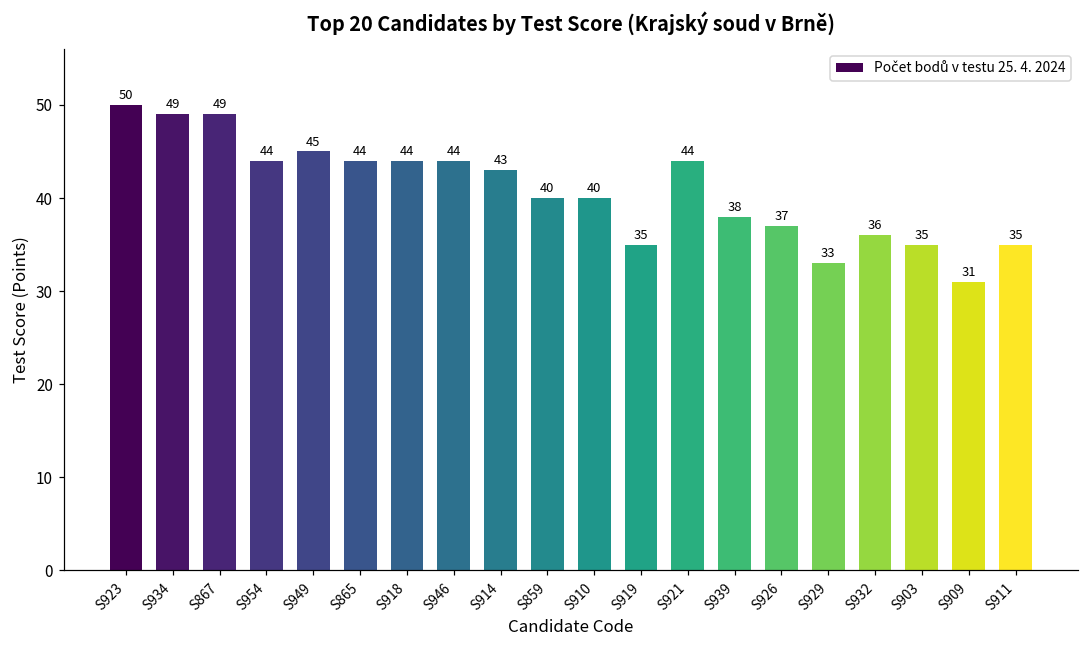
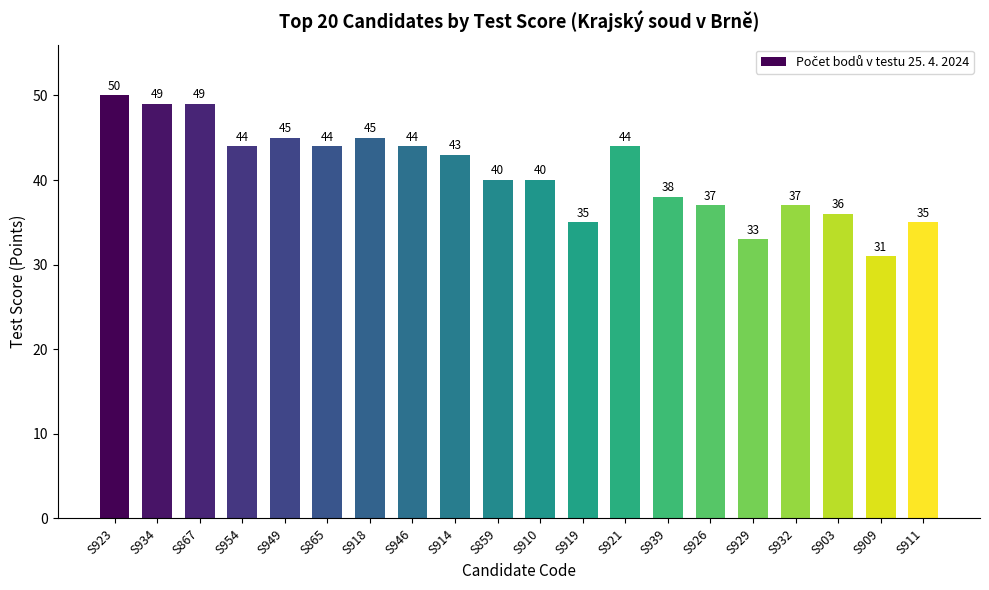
S918: 44 -> 45
S932: 36 -> 37
S903: 35 -> 36
